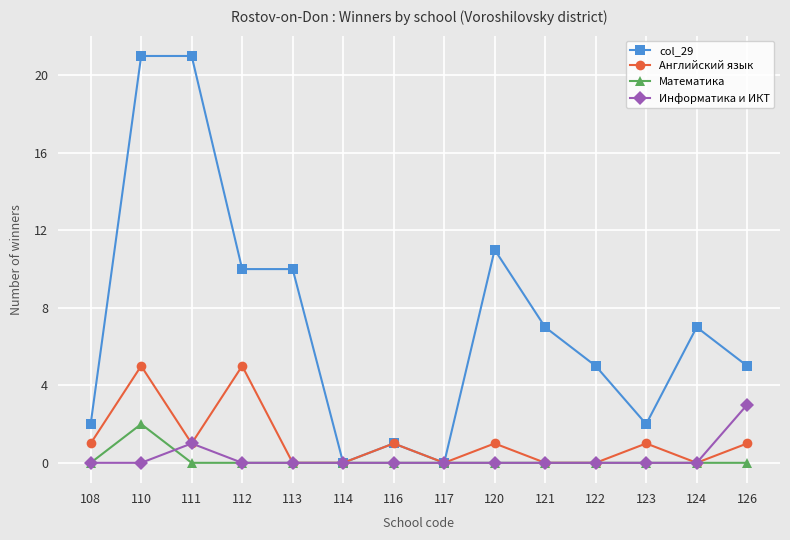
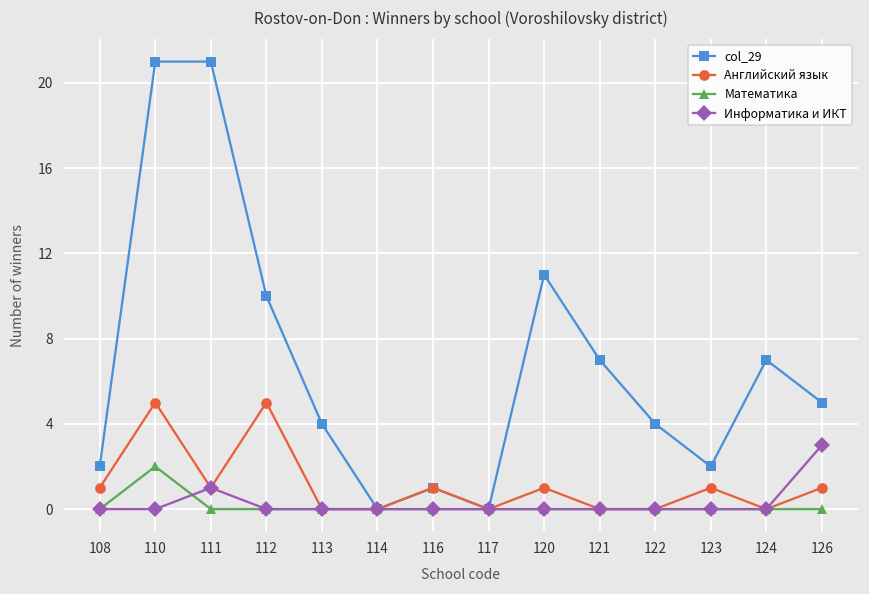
col_29, 113: 10 -> 4
col_29, 122: 5 -> 4
